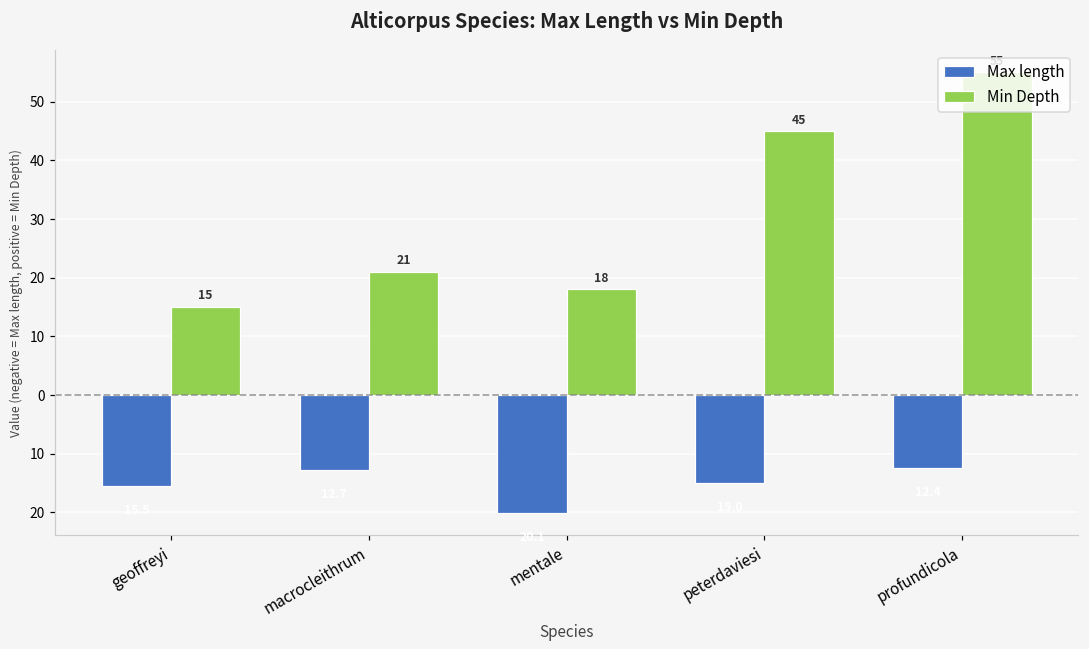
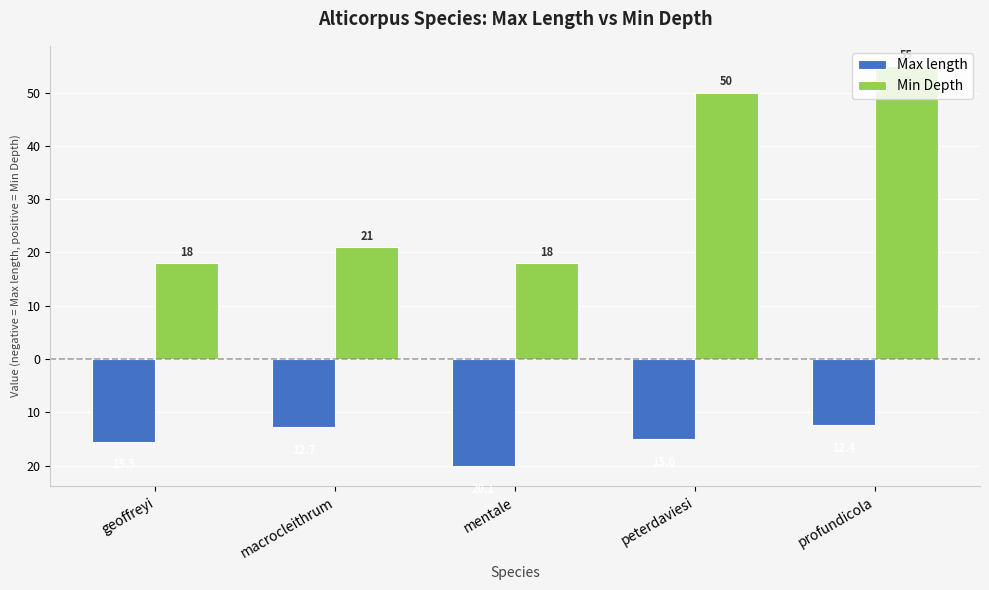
Min Depth, geoffreyi: 15 -> 18
Min Depth, peterdaviesi: 45 -> 50
